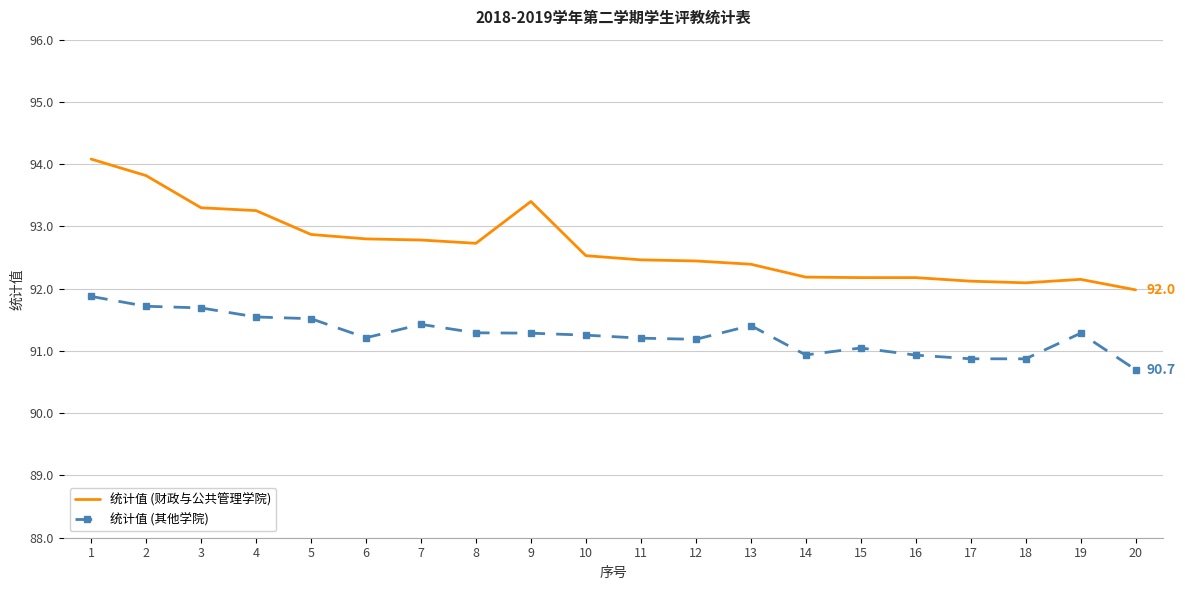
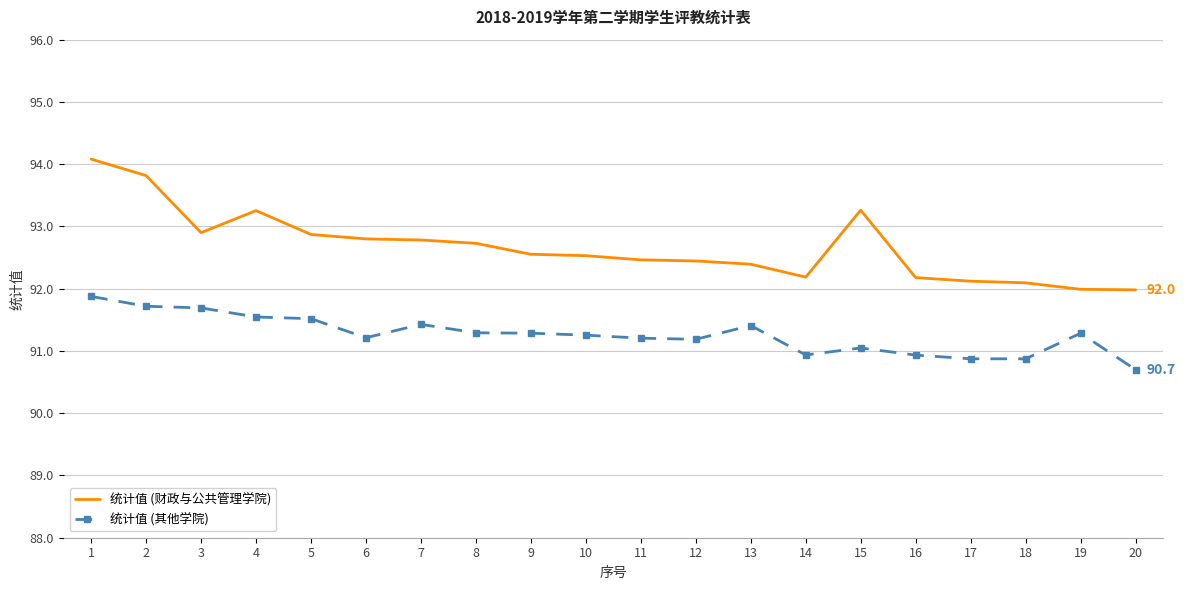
统计值 (财政与公共管理学院), 3: 93.3 -> 92.9
统计值 (财政与公共管理学院), 9: 93.4 -> 92.6
统计值 (财政与公共管理学院), 15: 92.2 -> 93.3
统计值 (财政与公共管理学院), 19: 92.2 -> 92.0
